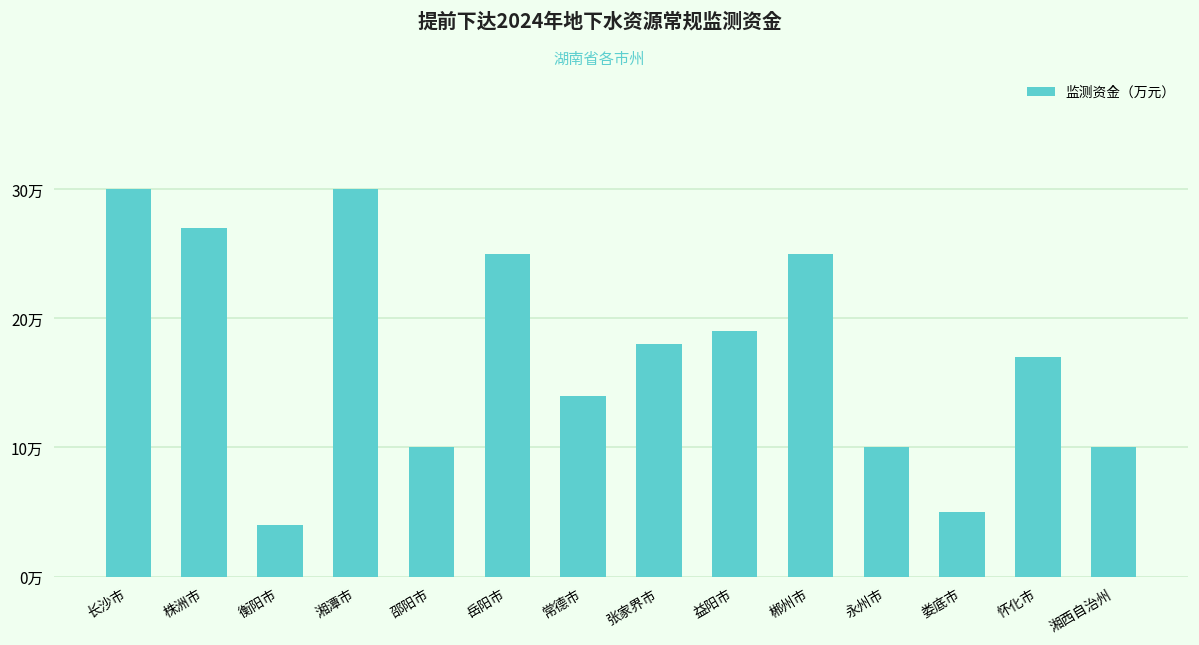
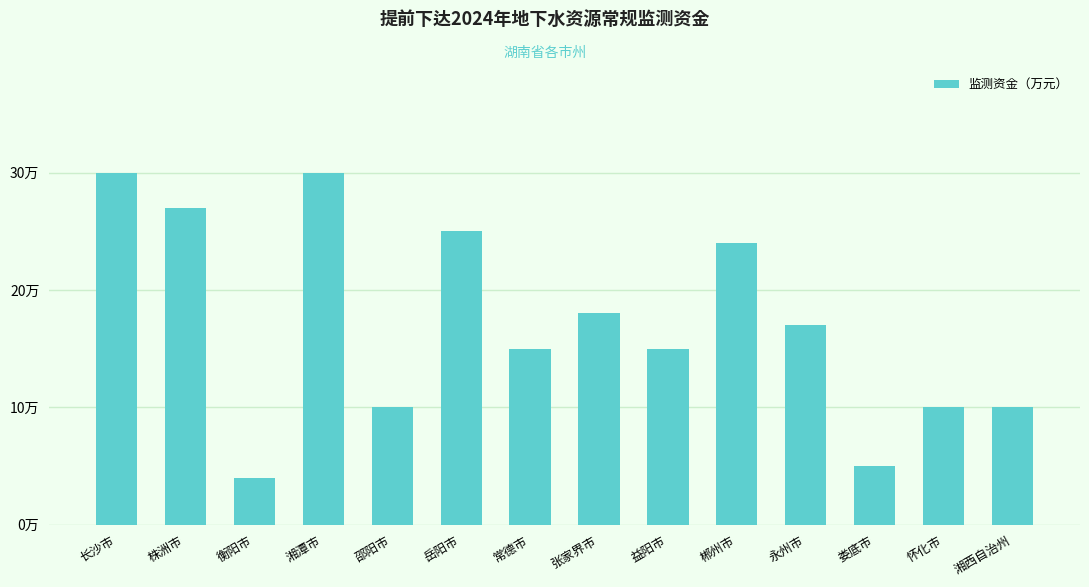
常德市: 14万 -> 15万
益阳市: 19万 -> 15万
郴州市: 25万 -> 24万
永州市: 10万 -> 17万
怀化市: 17万 -> 10万
